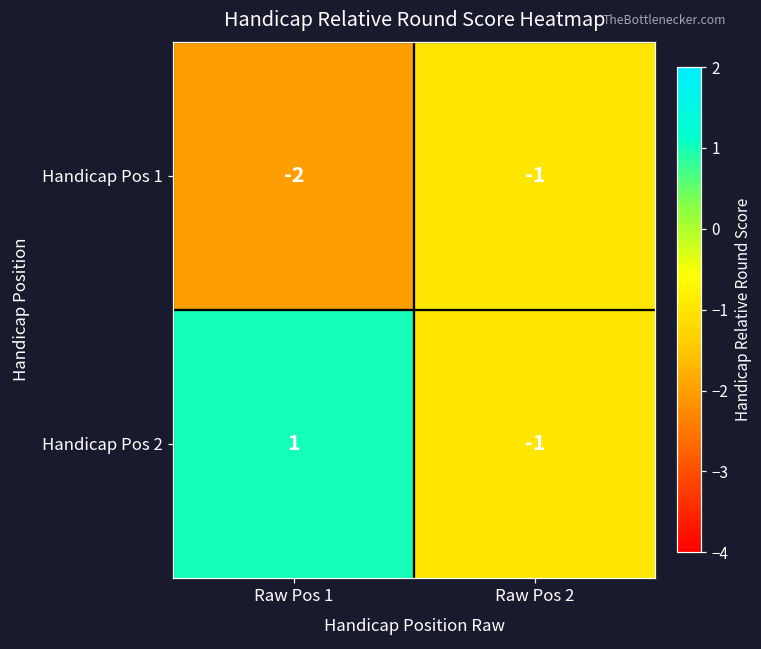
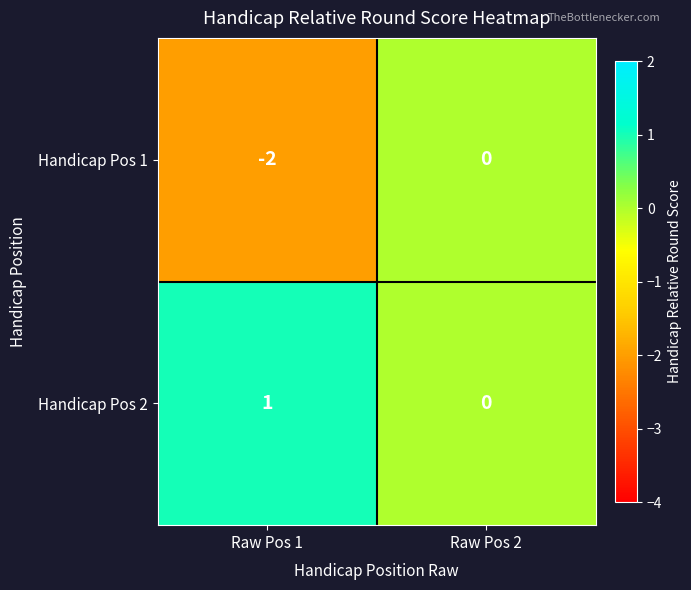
Handicap Pos 1, Raw Pos 2: -1 -> 0
Handicap Pos 2, Raw Pos 2: -1 -> 0
